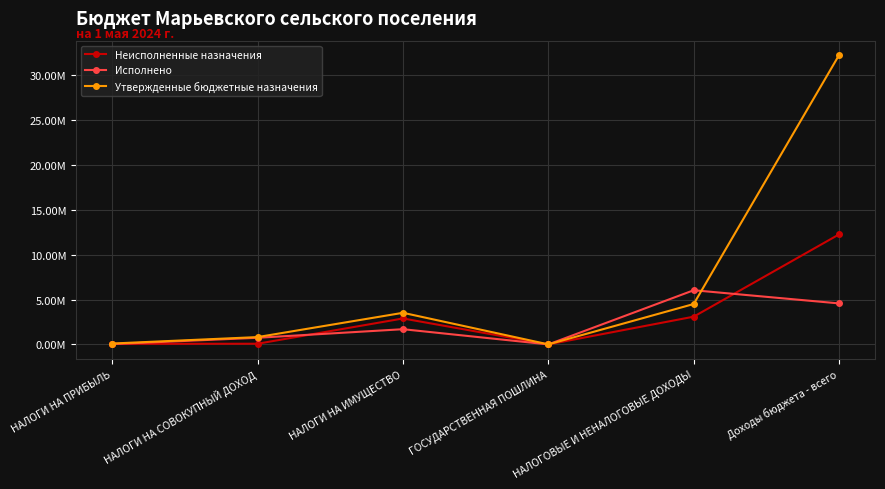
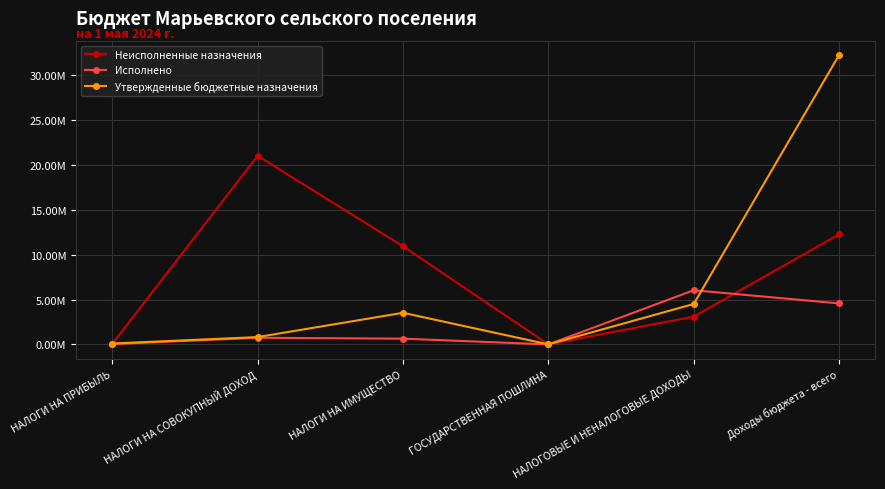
Неисполненные назначения, НАЛОГИ НА СОВОКУПНЫЙ ДОХОД: 0 -> 21000000
Неисполненные назначения, НАЛОГИ НА ИМУЩЕСТВО: 3000000 -> 11000000
Исполнено, НАЛОГИ НА ИМУЩЕСТВО: 2000000 -> 1000000
